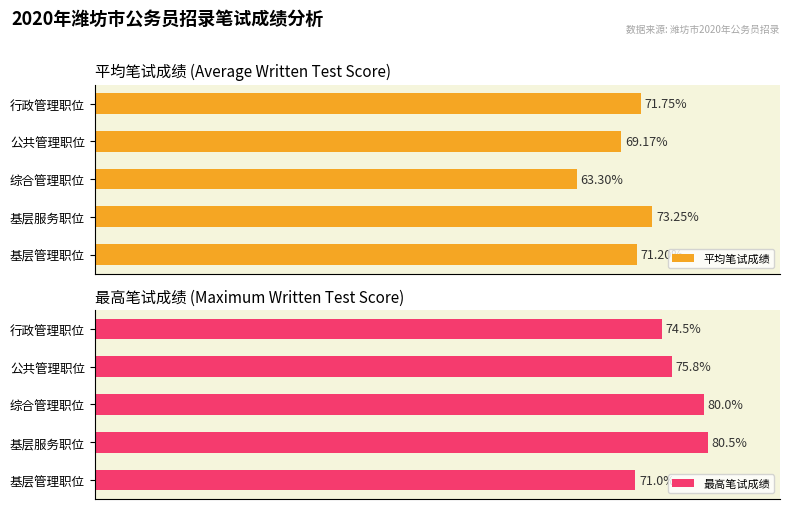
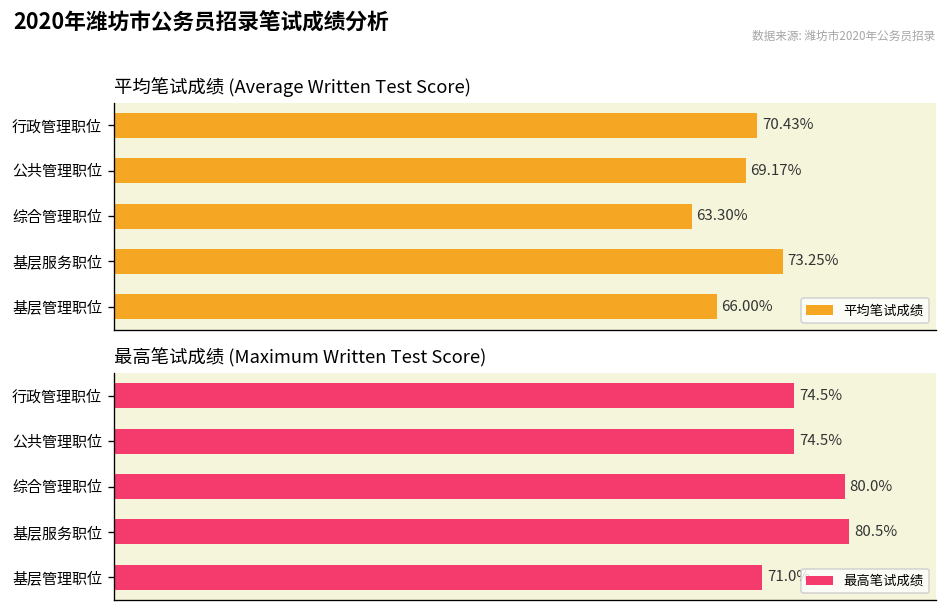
平均笔试成绩 (Average Written Test Score), 行政管理职位: 71.75% -> 70.43%
平均笔试成绩 (Average Written Test Score), 基层管理职位: 71.20% -> 66.00%
最高笔试成绩 (Maximum Written Test Score), 公共管理职位: 75.8% -> 74.5%
